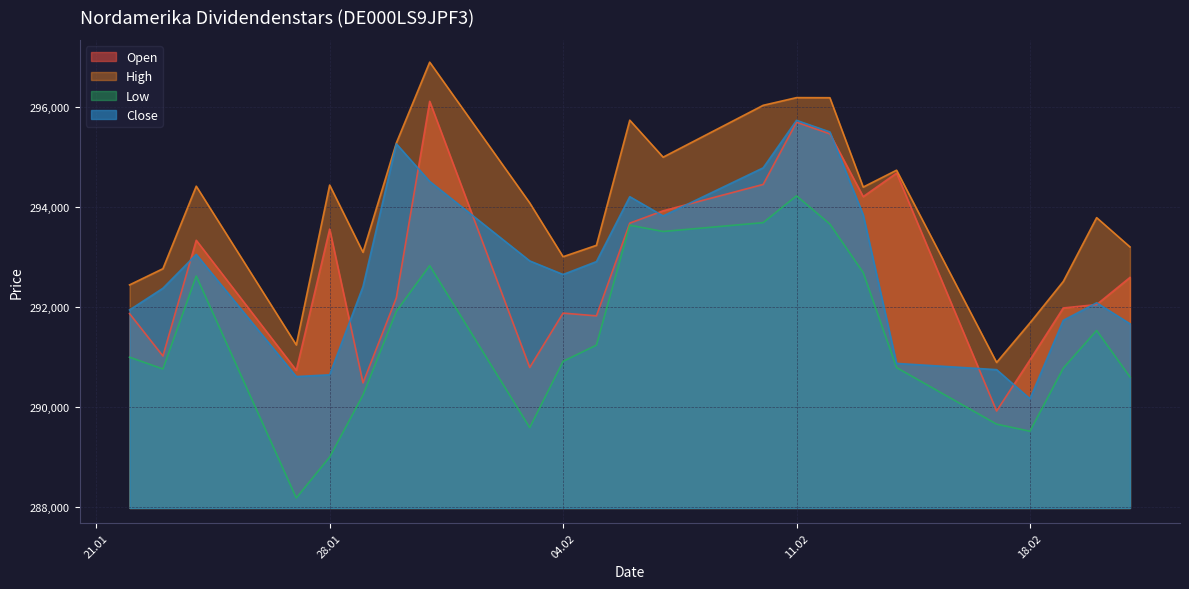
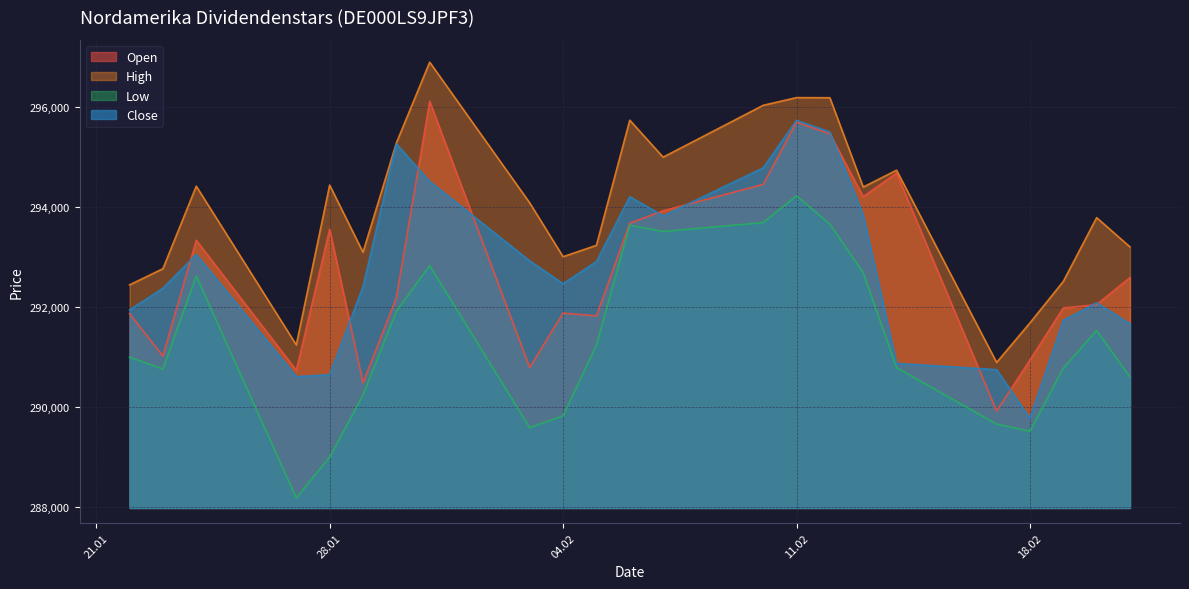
Low, 04.02: 290,900 -> 289,800
Close, 04.02: 292,700 -> 292,500
Close, 18.02: 290,200 -> 289,800
